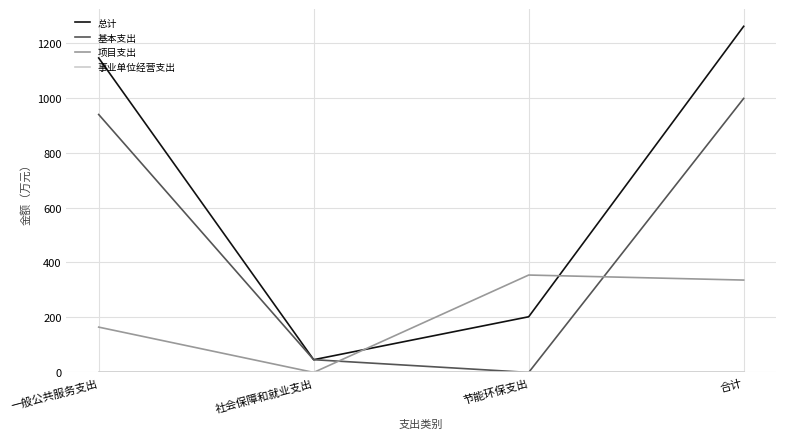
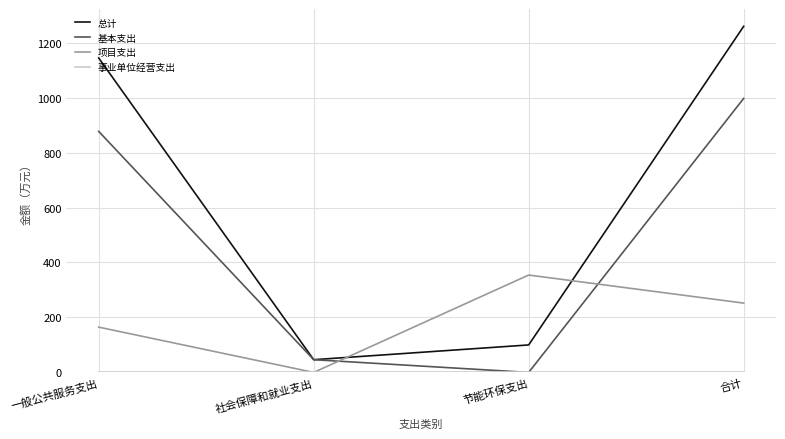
基本支出, 一般公共服务支出: 940 -> 880
总计, 节能环保支出: 200 -> 100
项目支出, 合计: 340 -> 250
